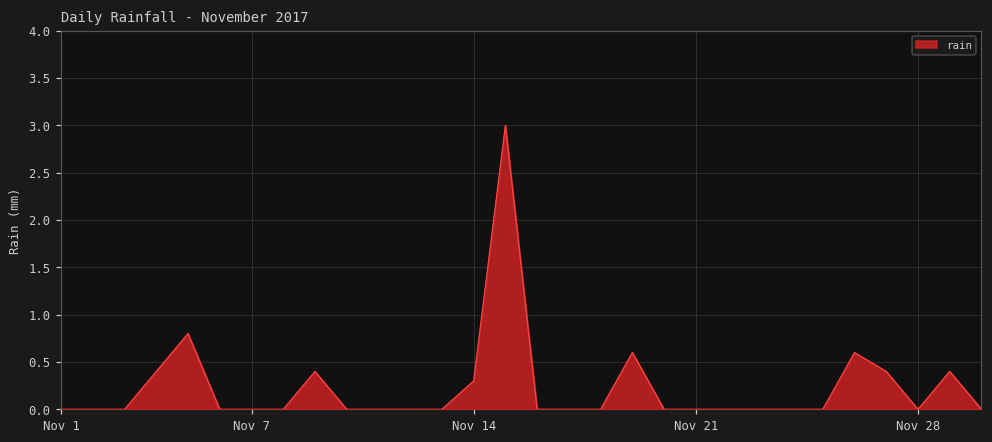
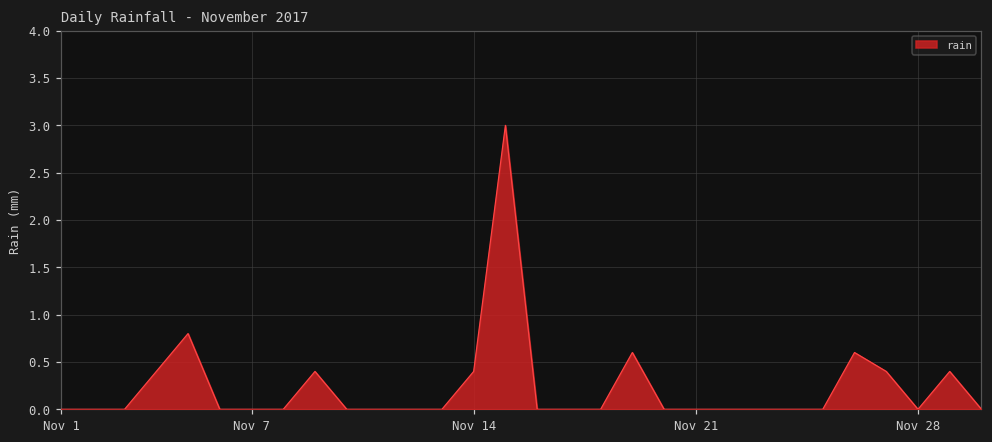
Nov 14: 0.3 -> 0.4
